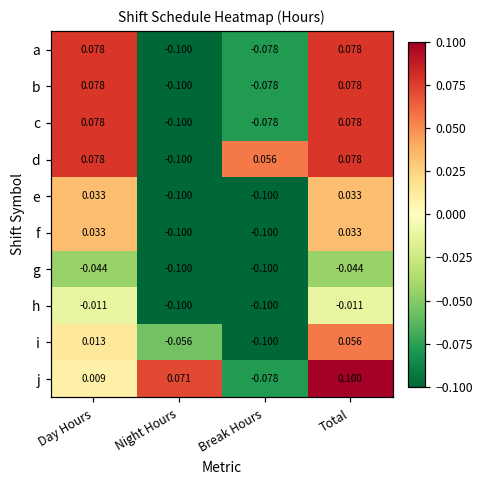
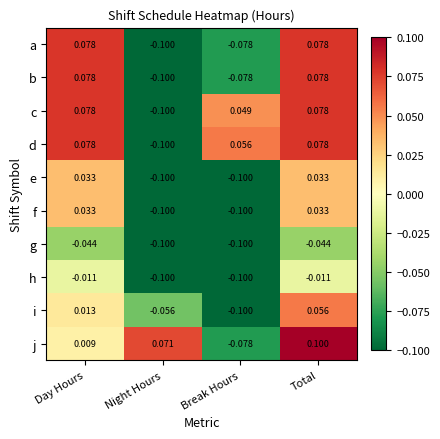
c, Break Hours: -0.078 -> 0.049
